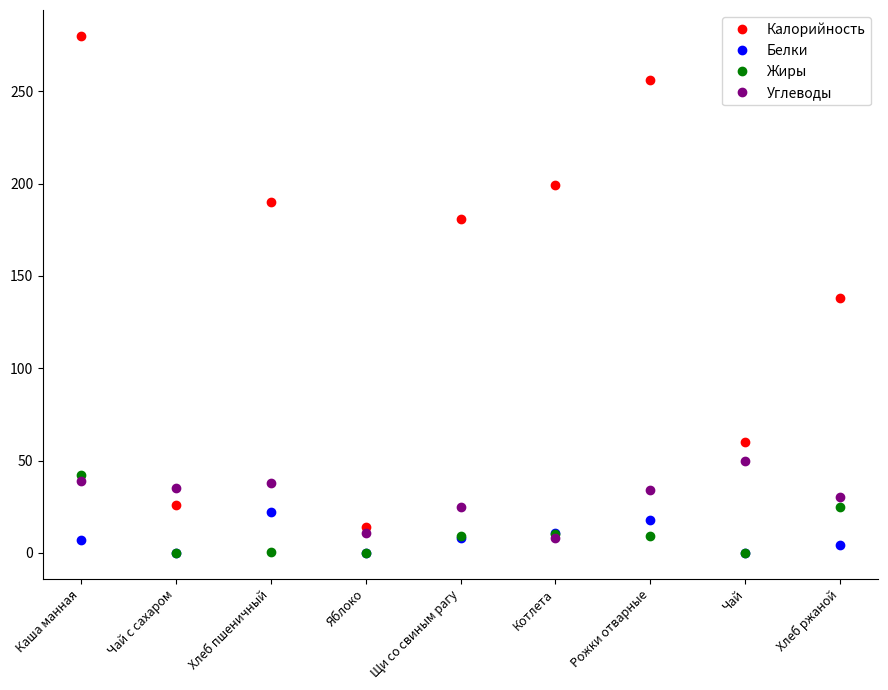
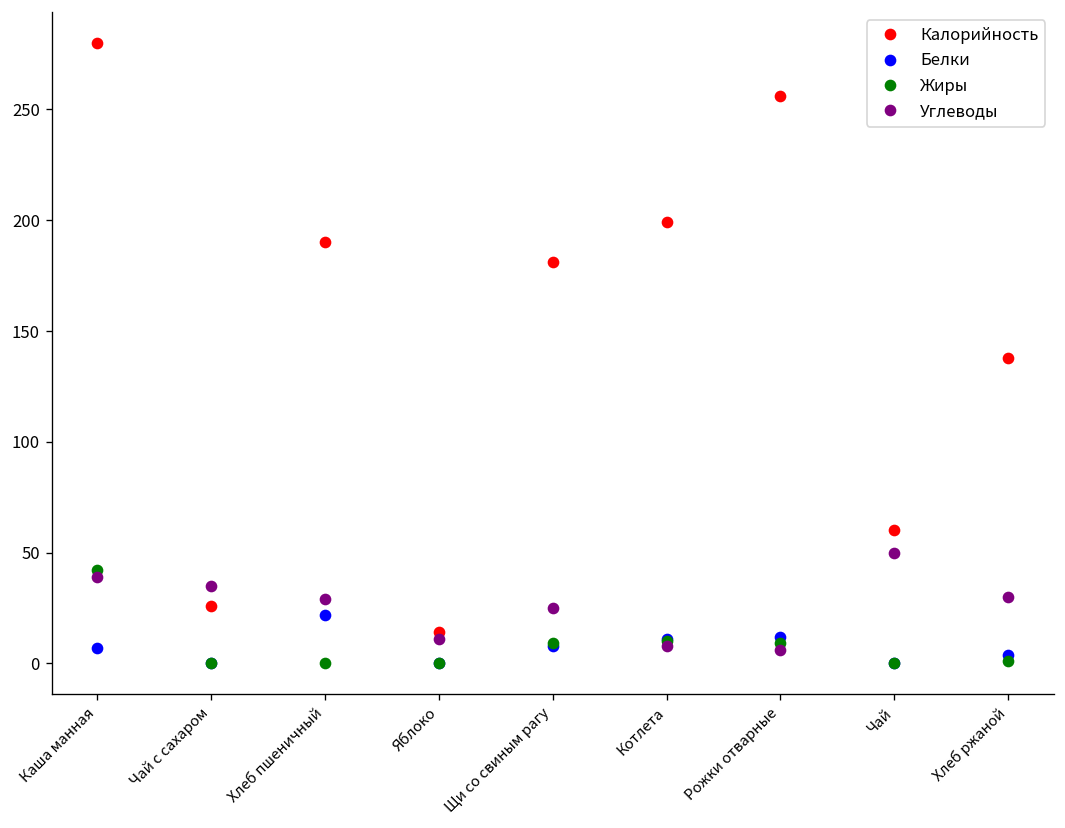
Углеводы, Хлеб пшеничный: 38 -> 29
Белки, Рожки отварные: 18 -> 12
Углеводы, Рожки отварные: 34 -> 6
Жиры, Хлеб ржаной: 25 -> 1
